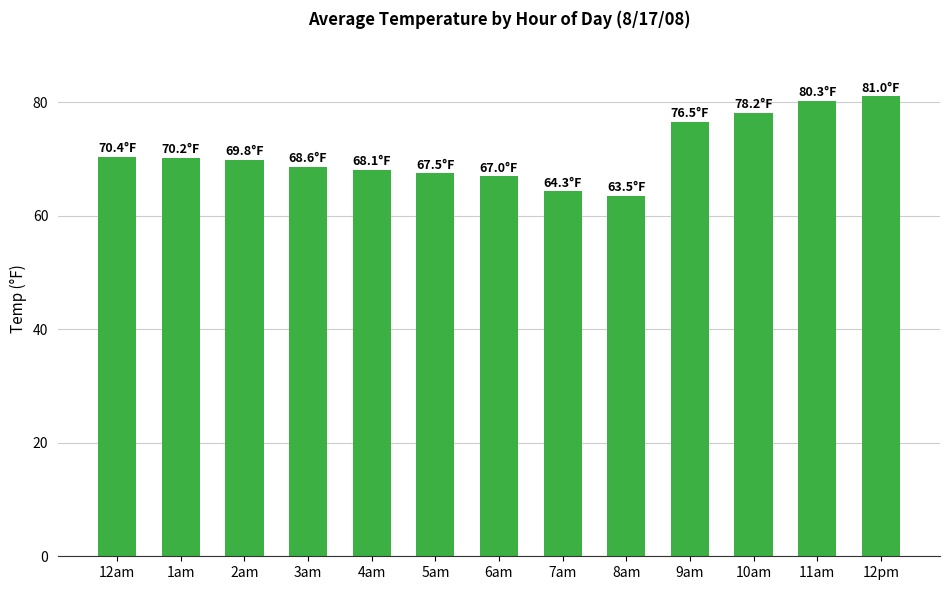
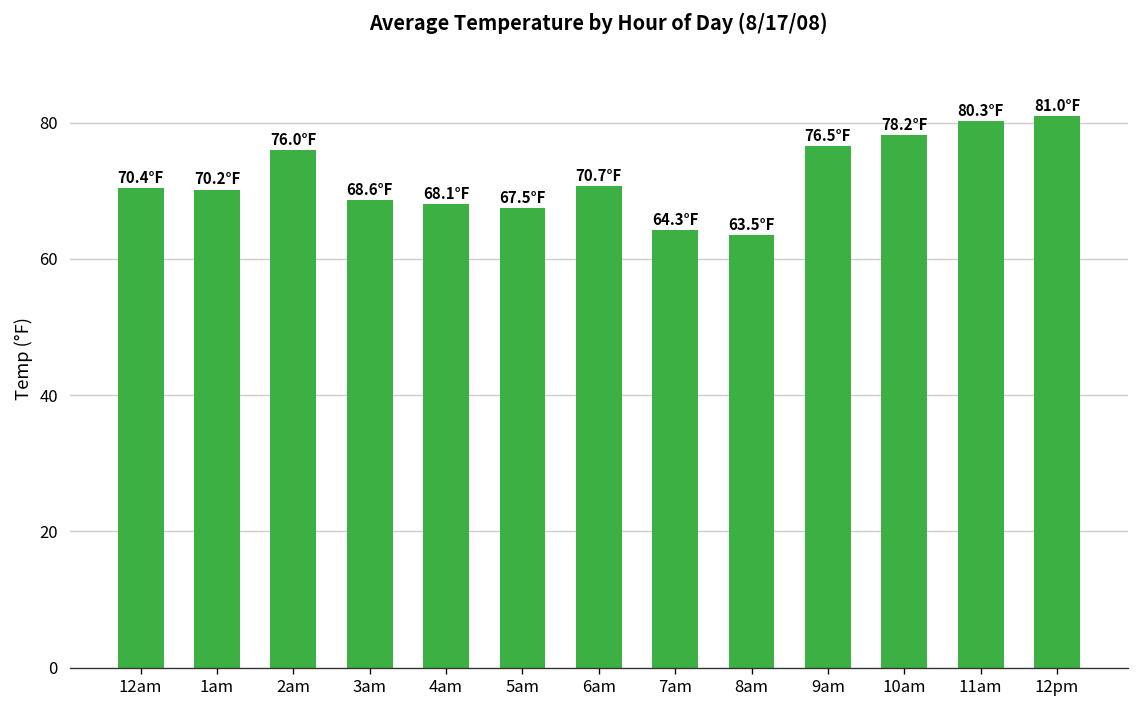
2am: 69.8°F -> 76.0°F
6am: 67.0°F -> 70.7°F
